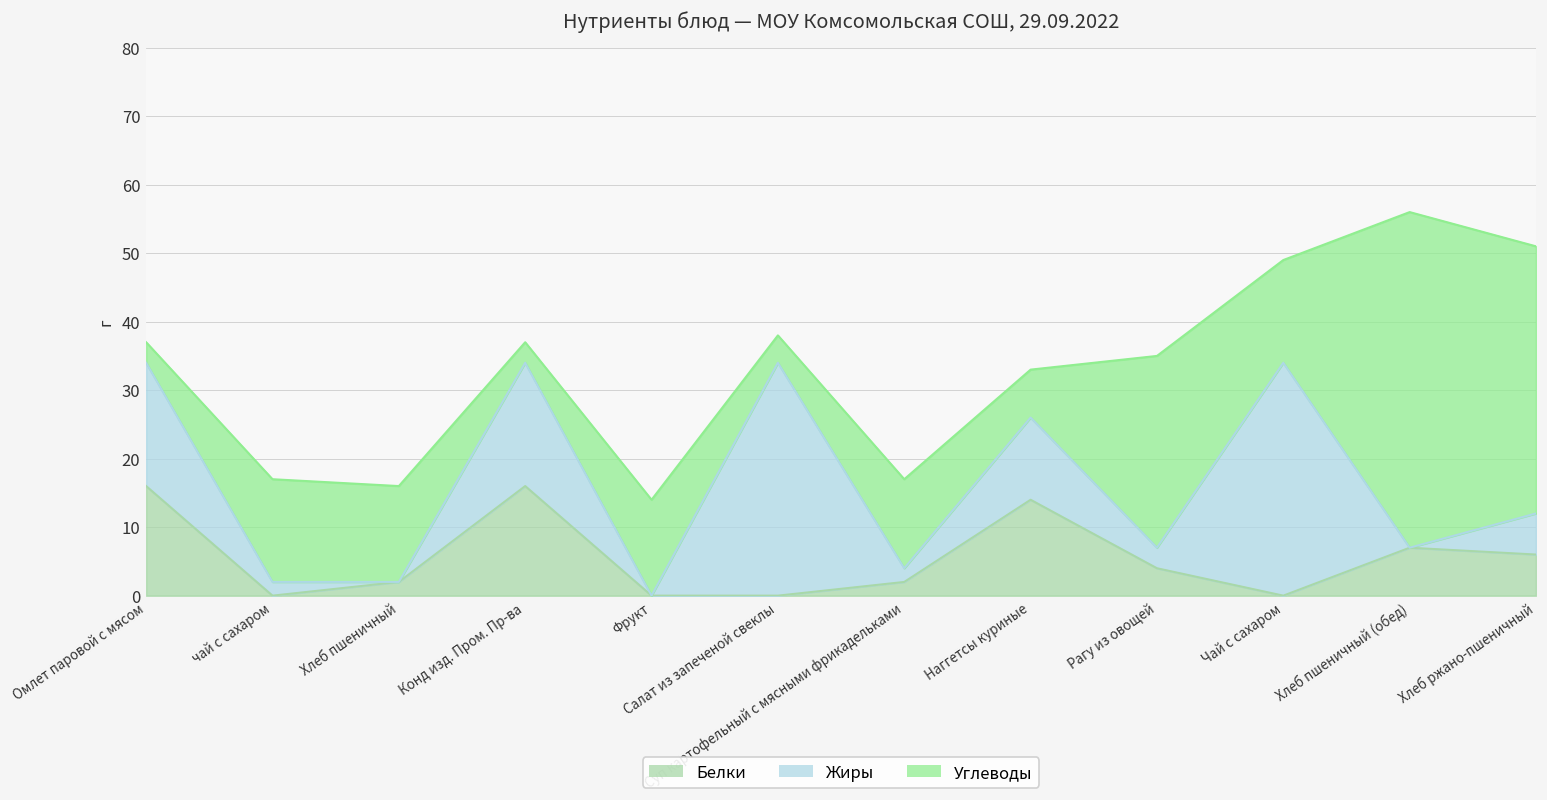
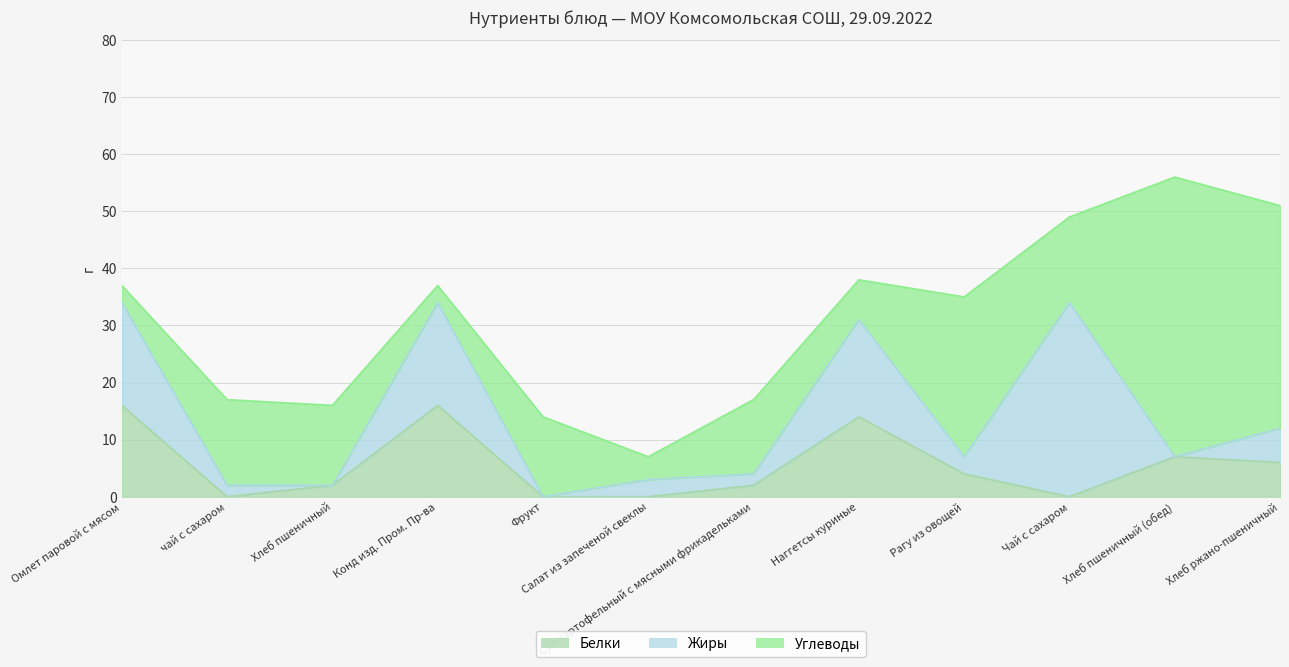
Жиры, Салат из запеченой свеклы: 34 -> 3
Жиры, Наггетсы куриные: 12 -> 17
